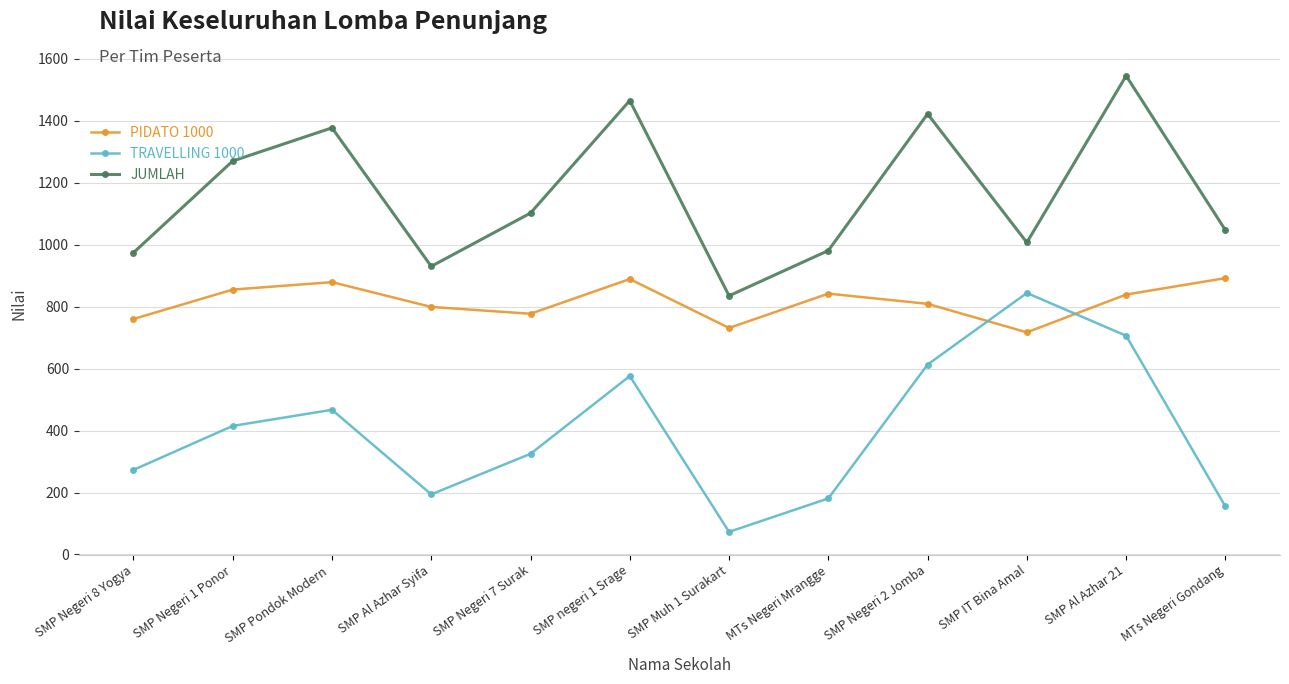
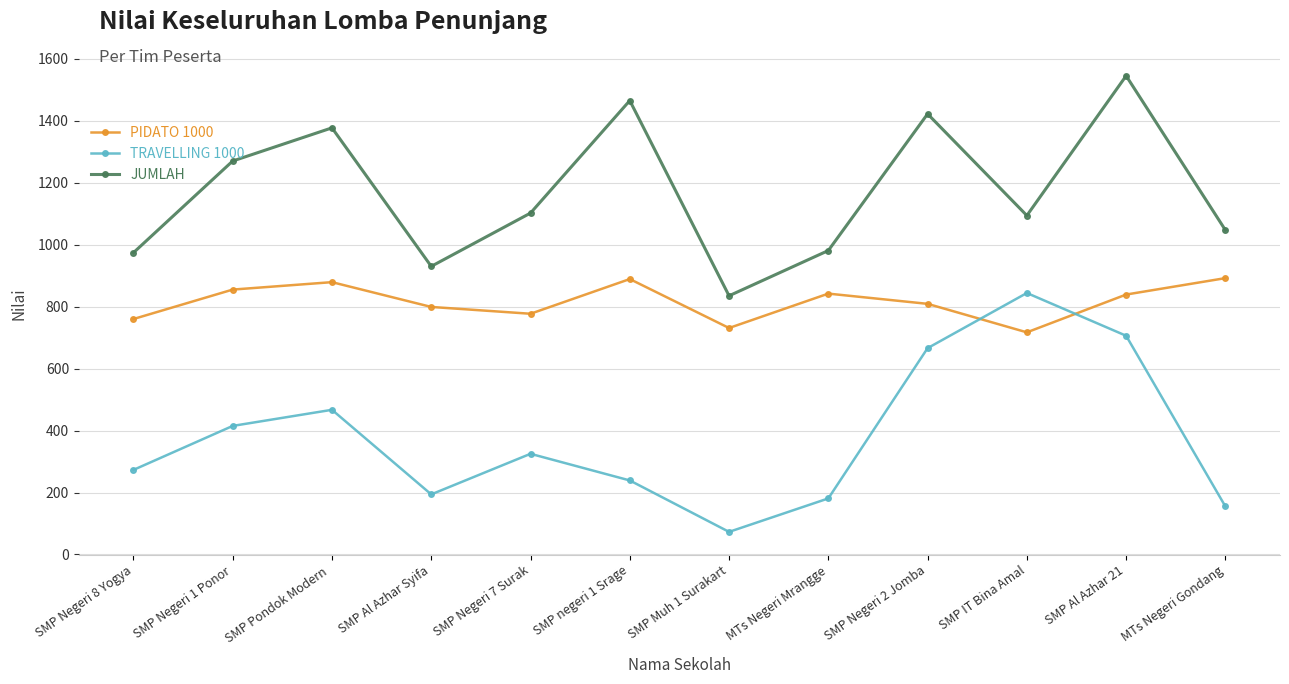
TRAVELLING 1000, SMP negeri 1 Srage: 580 -> 240
TRAVELLING 1000, SMP Negeri 2 Jomba: 610 -> 670
JUMLAH, SMP IT Bina Amal: 1010 -> 1090
